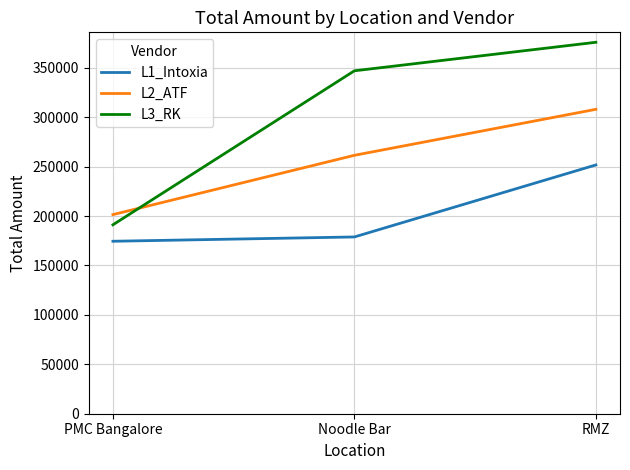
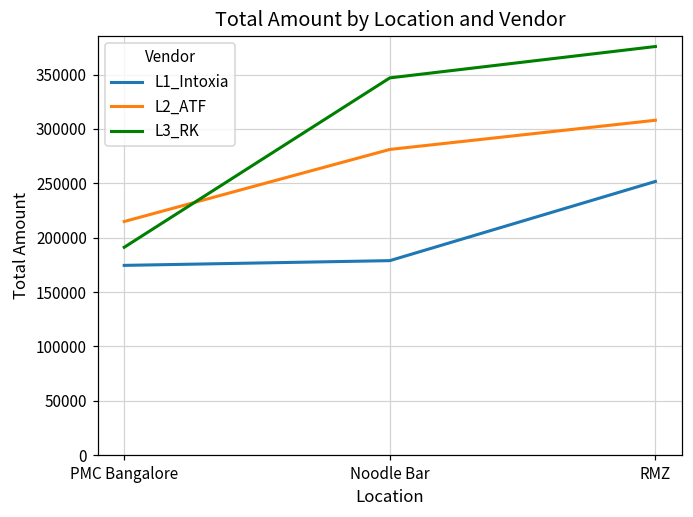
L2_ATF, PMC Bangalore: 200000 -> 210000
L2_ATF, Noodle Bar: 260000 -> 280000
